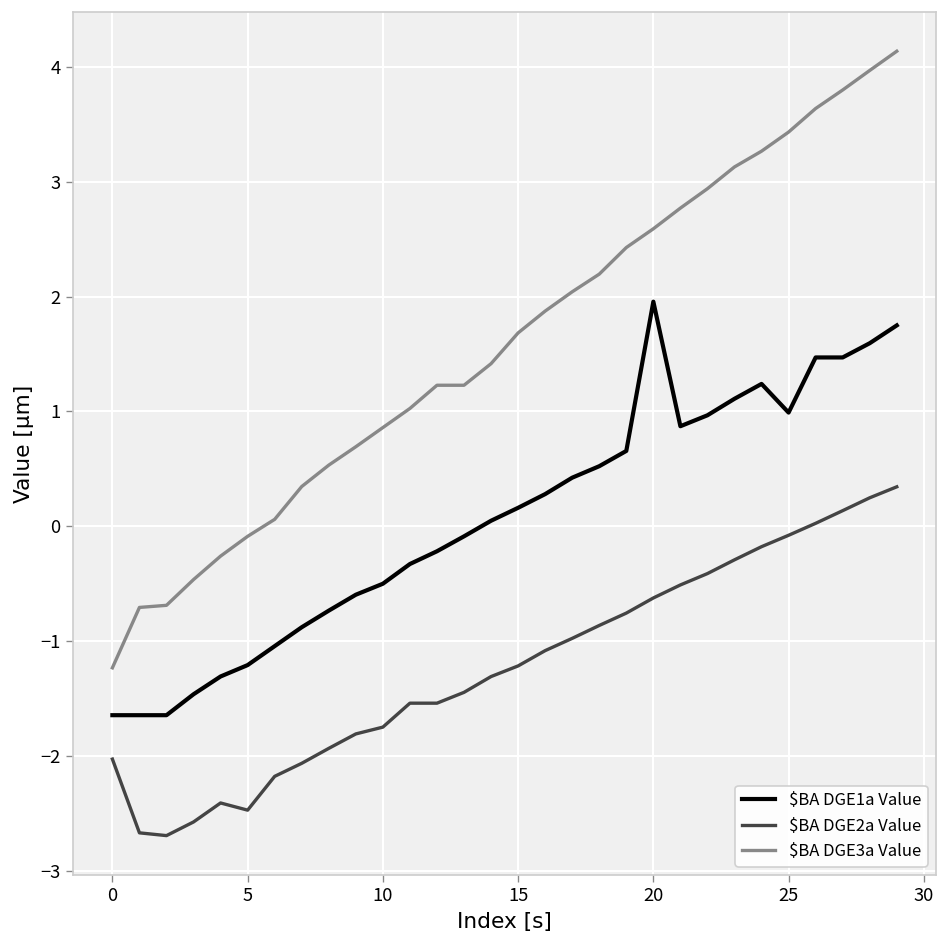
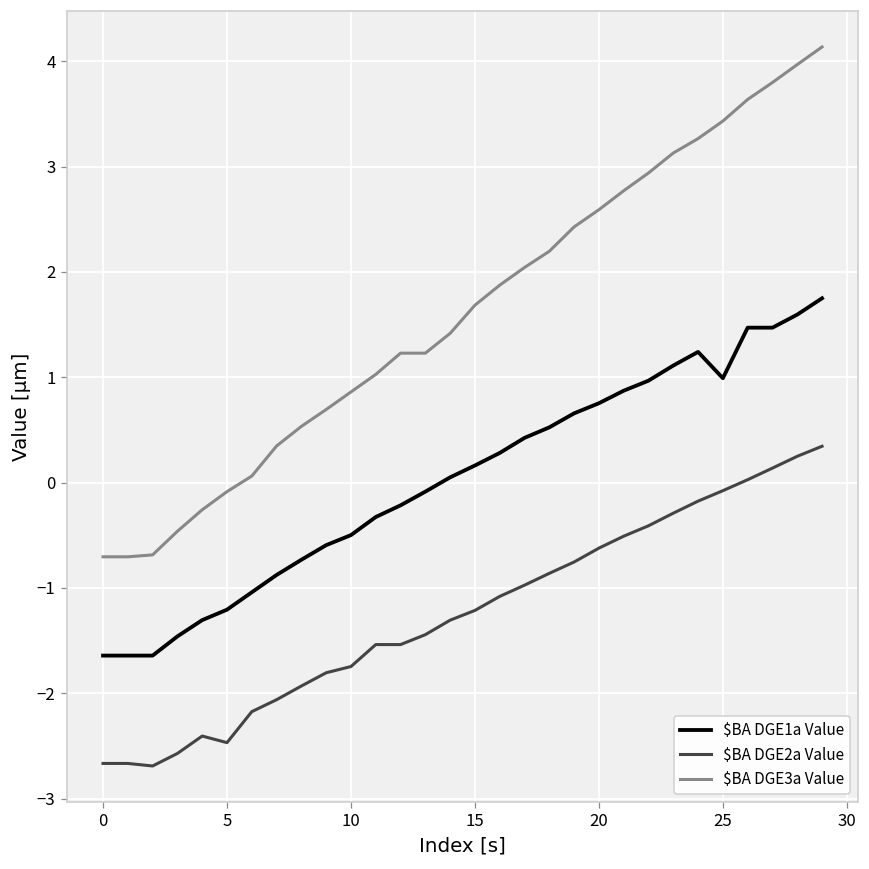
$BA DGE2a Value, 0: -2.0 -> -2.7
$BA DGE3a Value, 0: -1.2 -> -0.7
$BA DGE1a Value, 20: 2.0 -> 0.8
